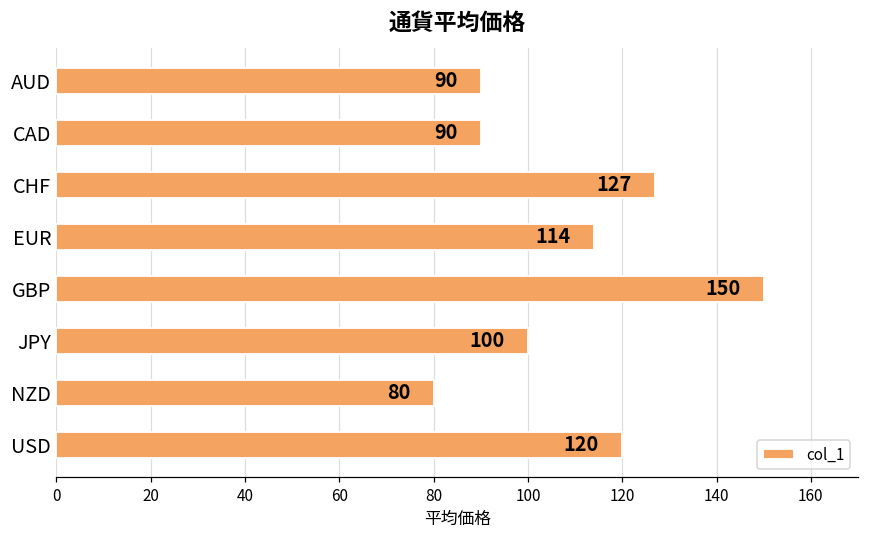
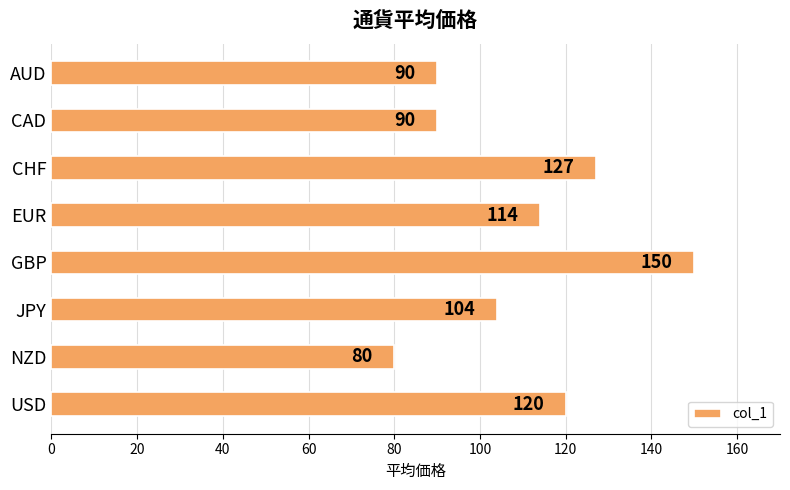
JPY: 100 -> 104
